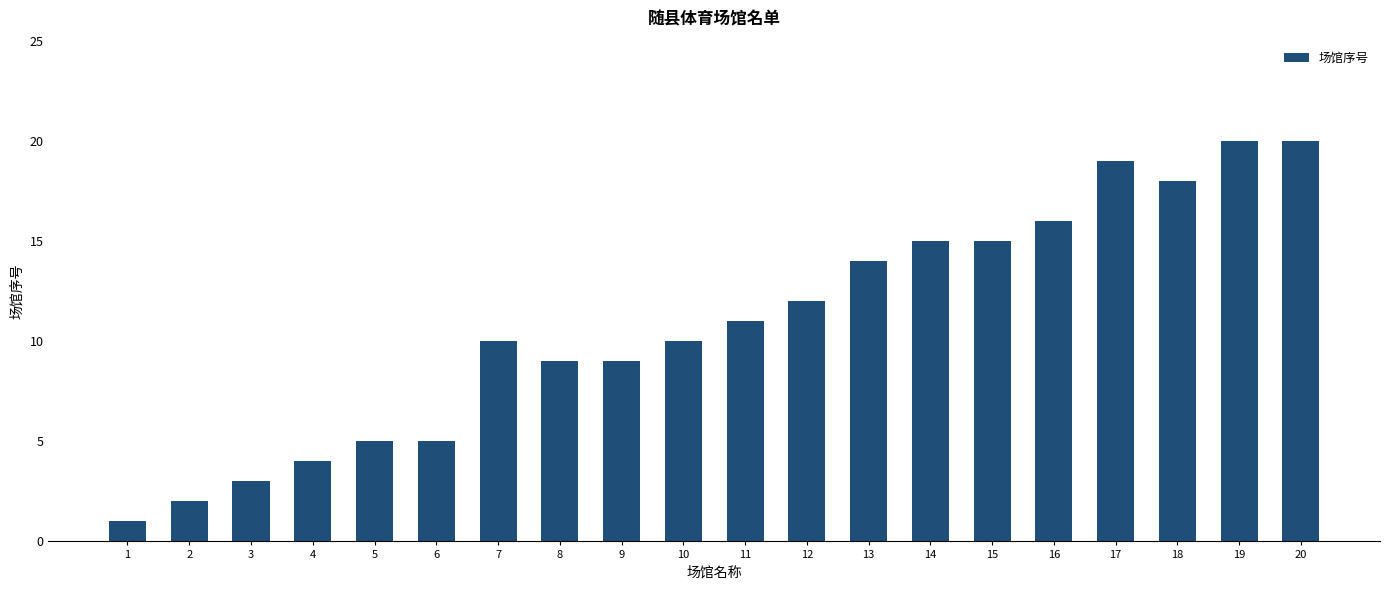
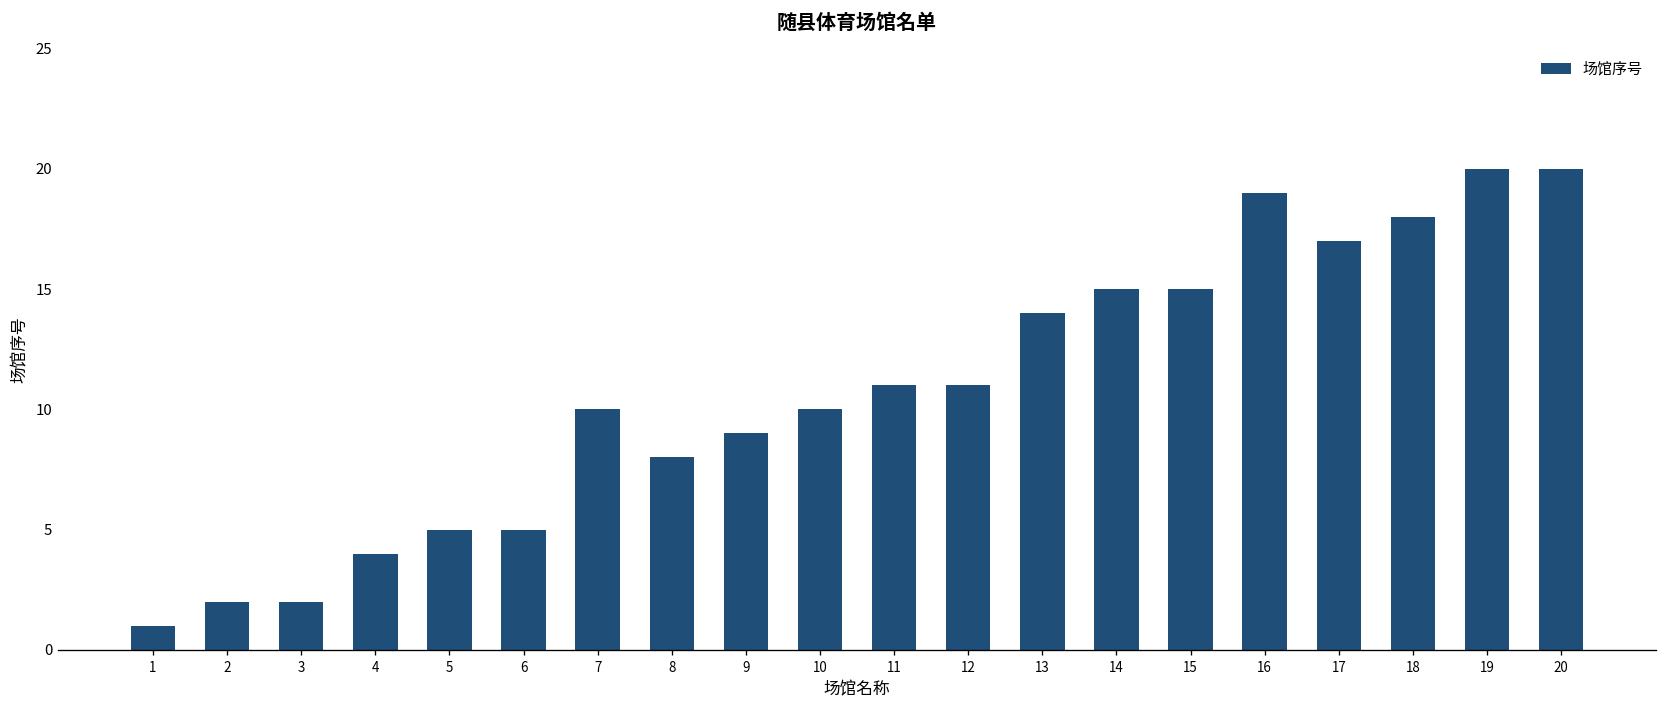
3: 3 -> 2
8: 9 -> 8
12: 12 -> 11
16: 16 -> 19
17: 19 -> 17
